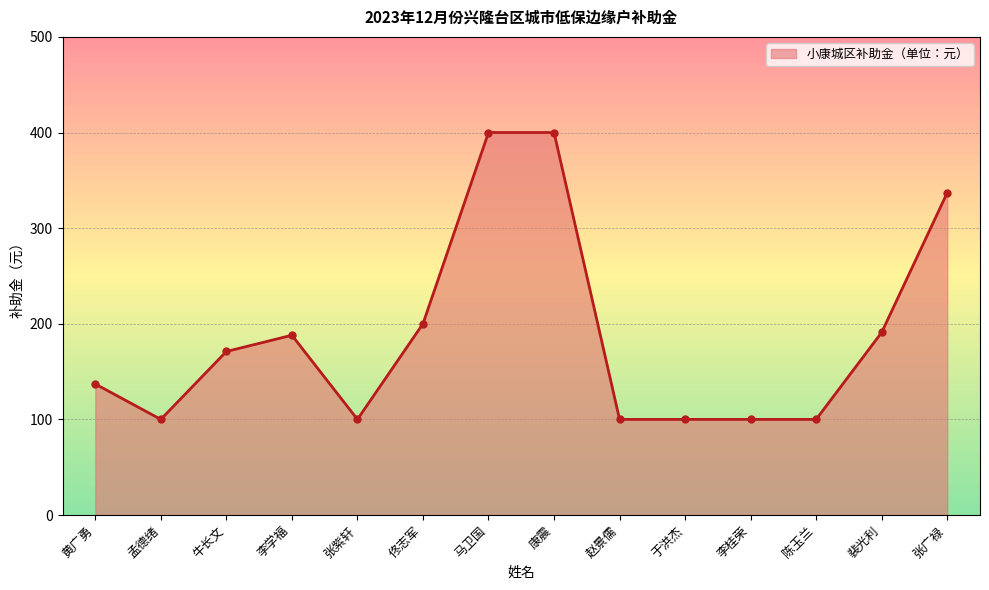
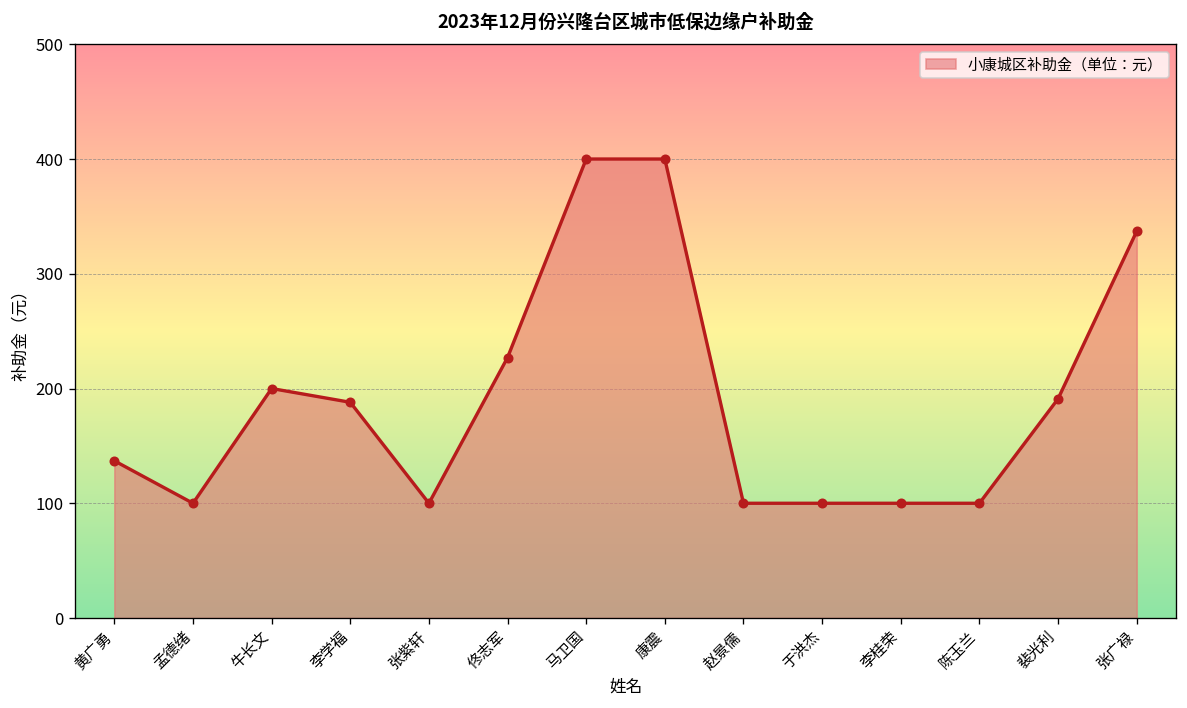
牛长文: 170 -> 200
佟志军: 200 -> 230
